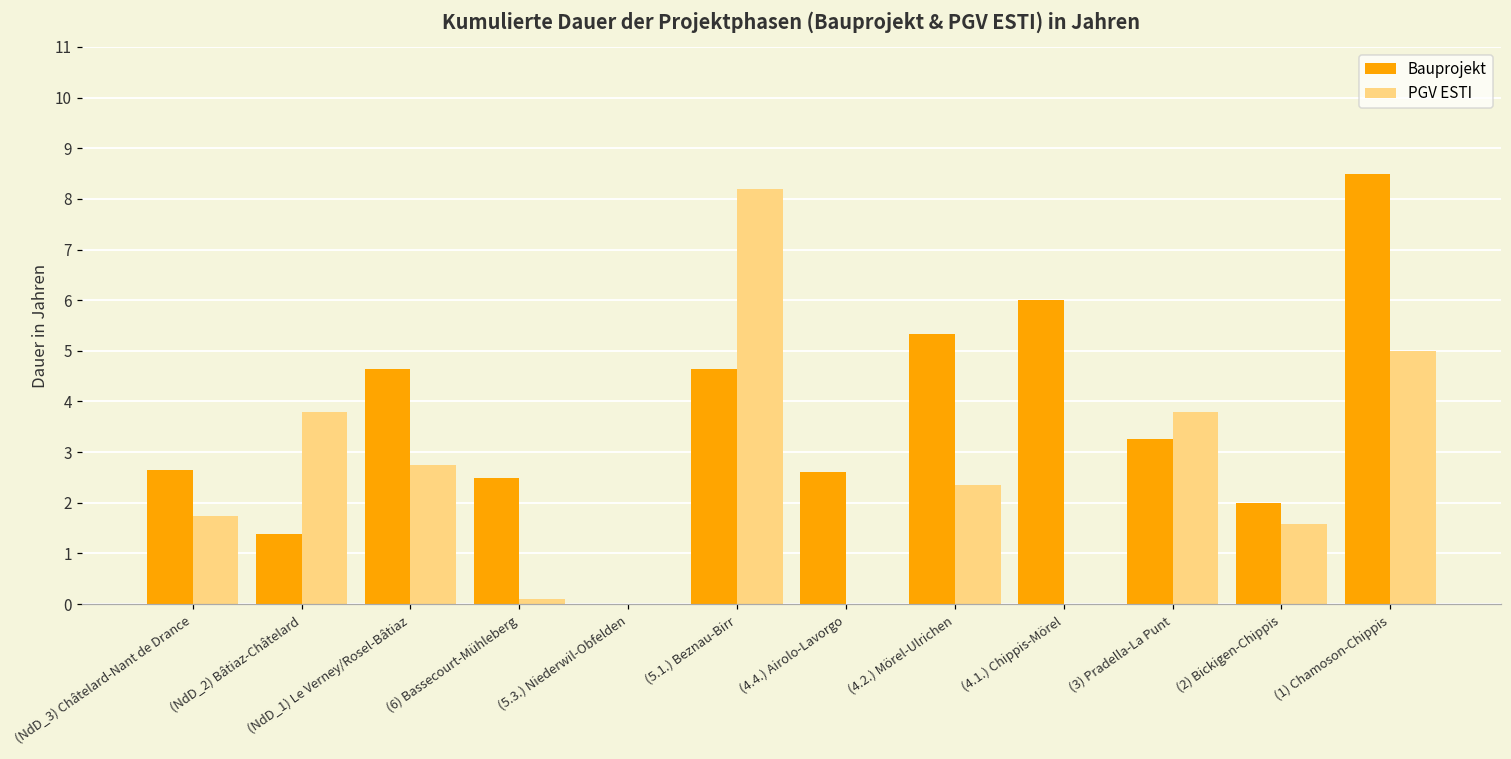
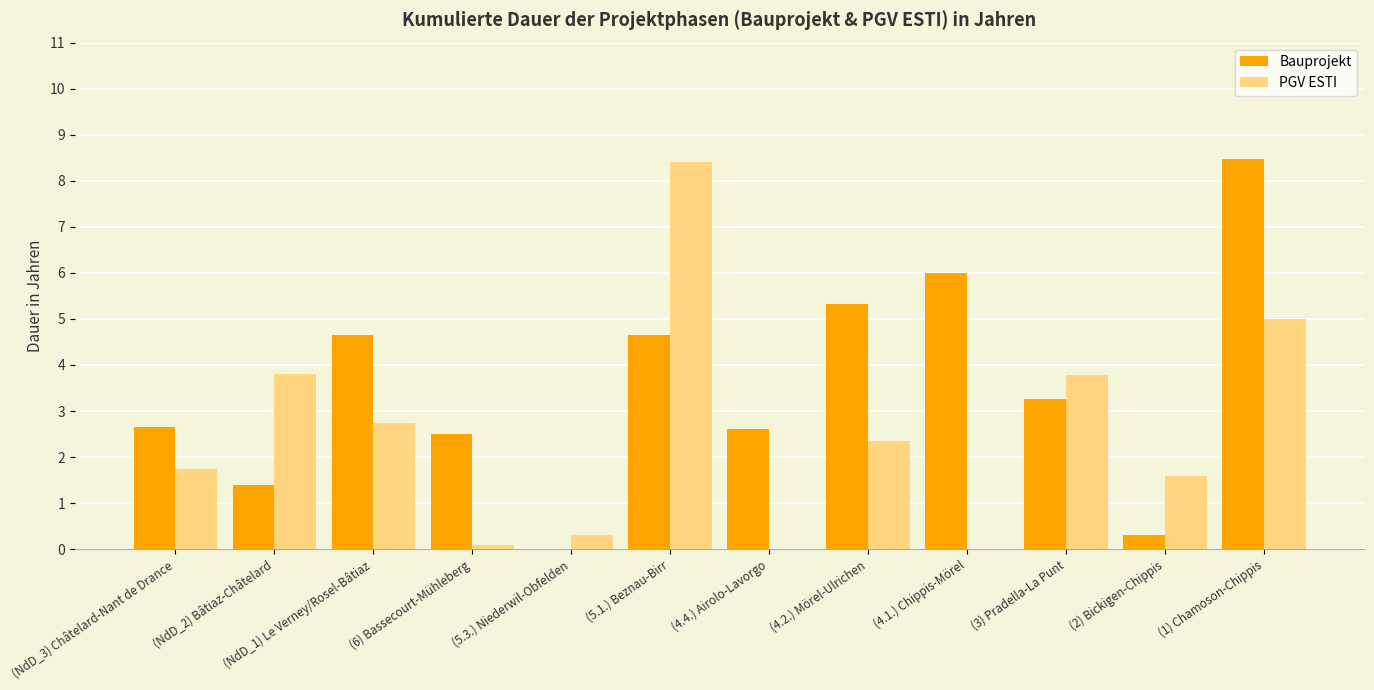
PGV ESTI, (5.3.) Niederwil-Obfelden: 0.0 -> 0.3
PGV ESTI, (5.1.) Beznau-Birr: 8.2 -> 8.4
Bauprojekt, (2) Bickigen-Chippis: 2.0 -> 0.3
